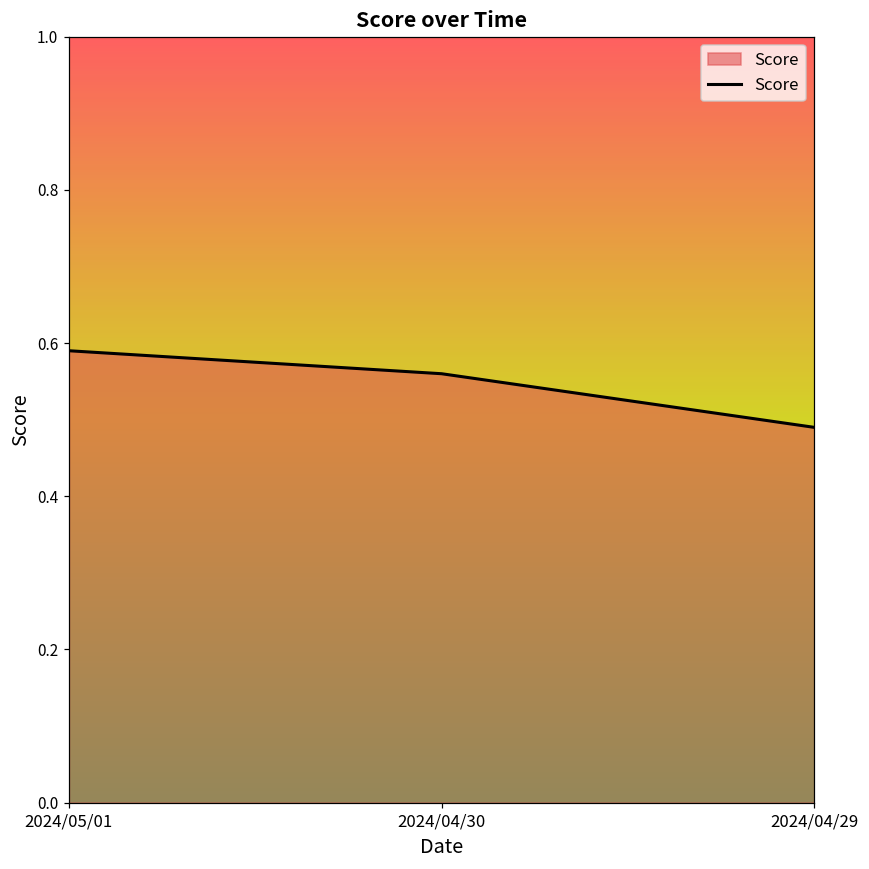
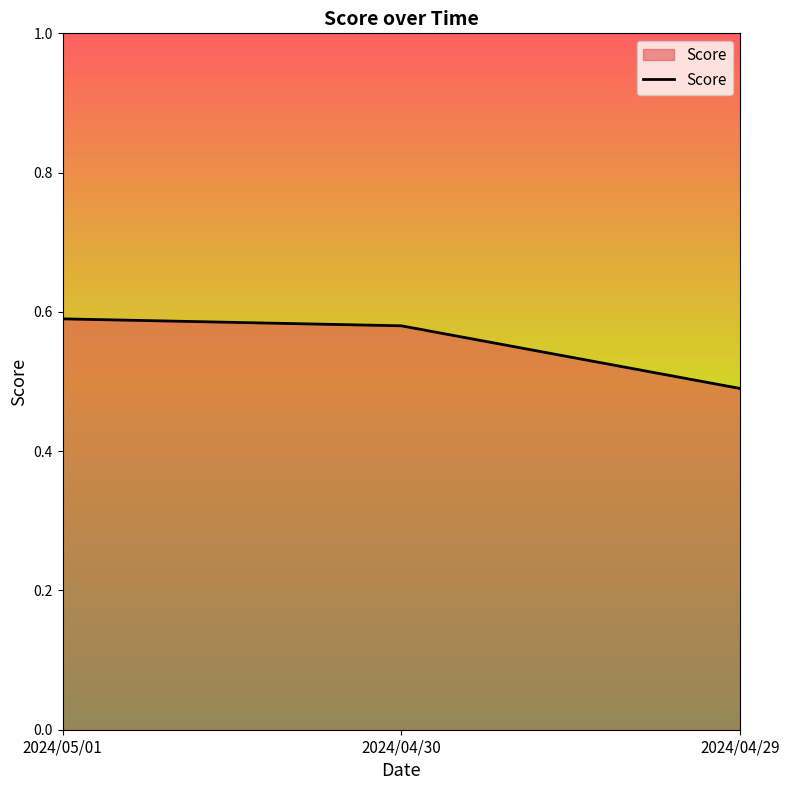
2024/04/30: 0.56 -> 0.58
